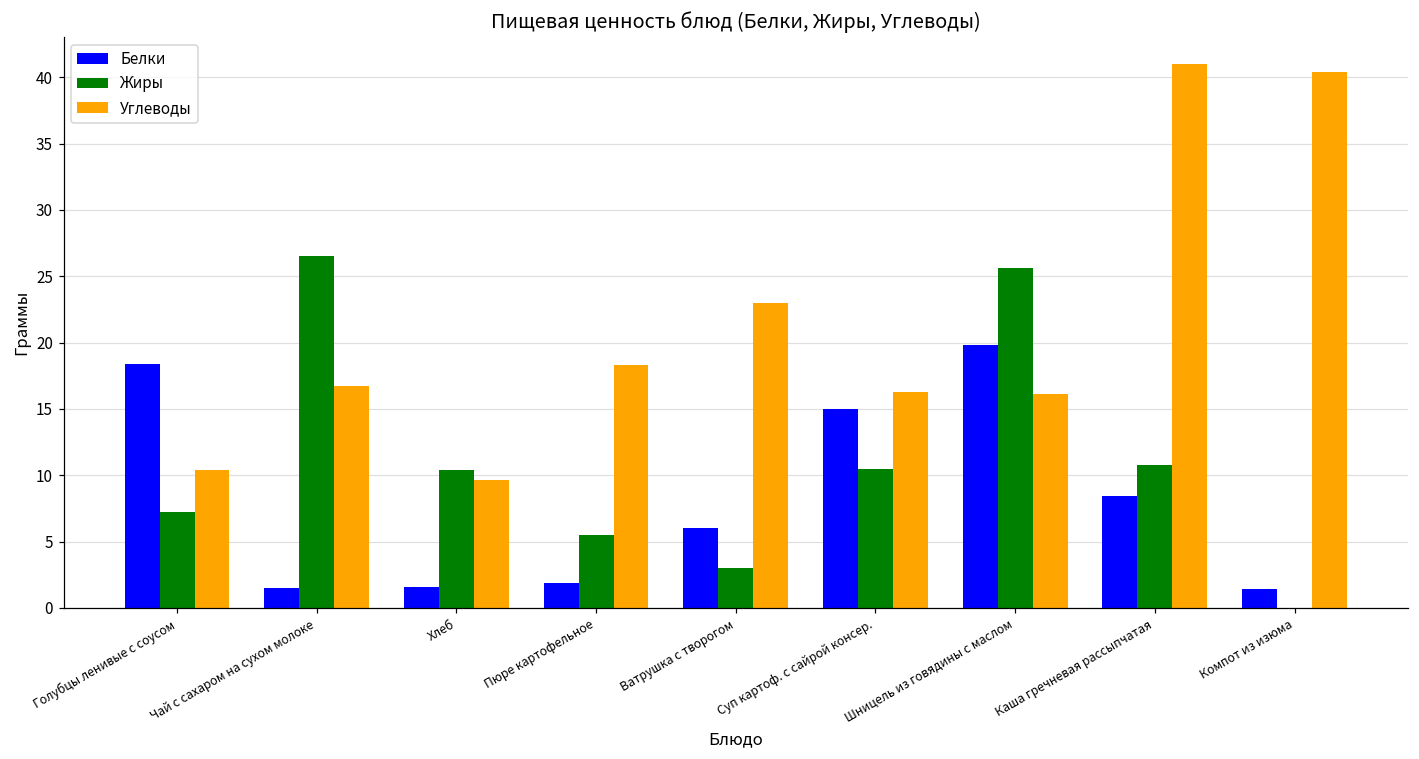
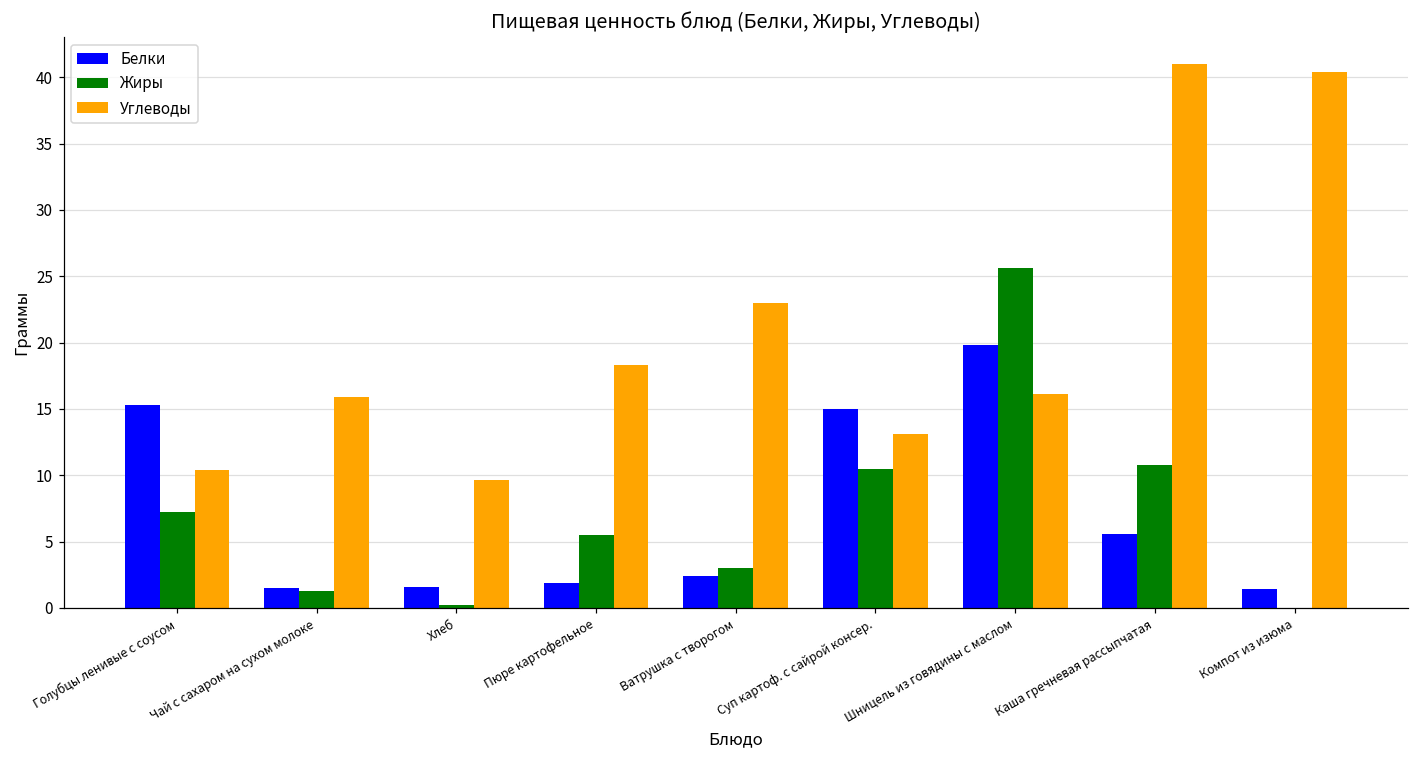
Белки, Голубцы ленивые с соусом: 18.4 -> 15.3
Жиры, Чай с сахаром на сухом молоке: 26.5 -> 1.3
Углеводы, Чай с сахаром на сухом молоке: 16.7 -> 15.9
Жиры, Хлеб: 10.4 -> 0.2
Белки, Ватрушка с творогом: 6.0 -> 2.4
Углеводы, Суп картоф. с сайрой консер.: 16.3 -> 13.1
Белки, Каша гречневая рассыпчатая: 8.4 -> 5.6
